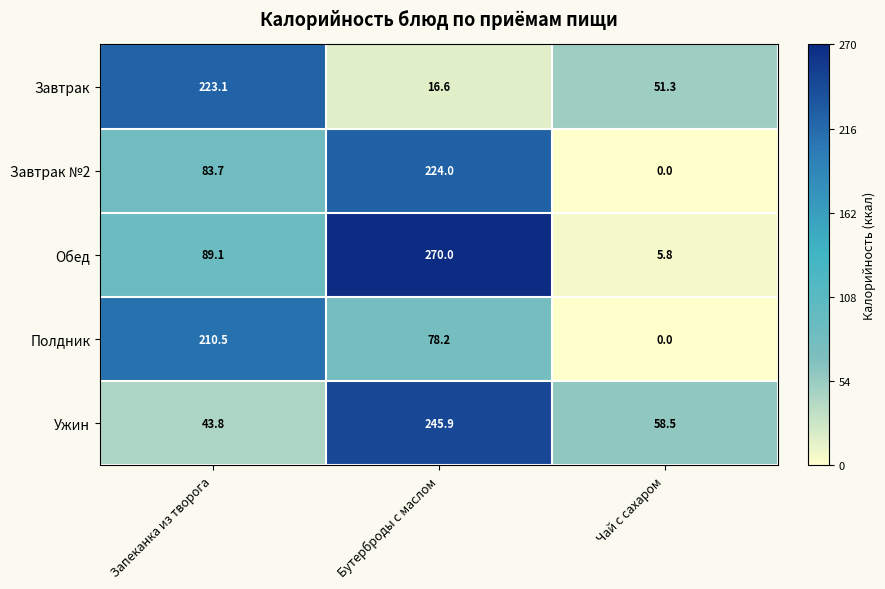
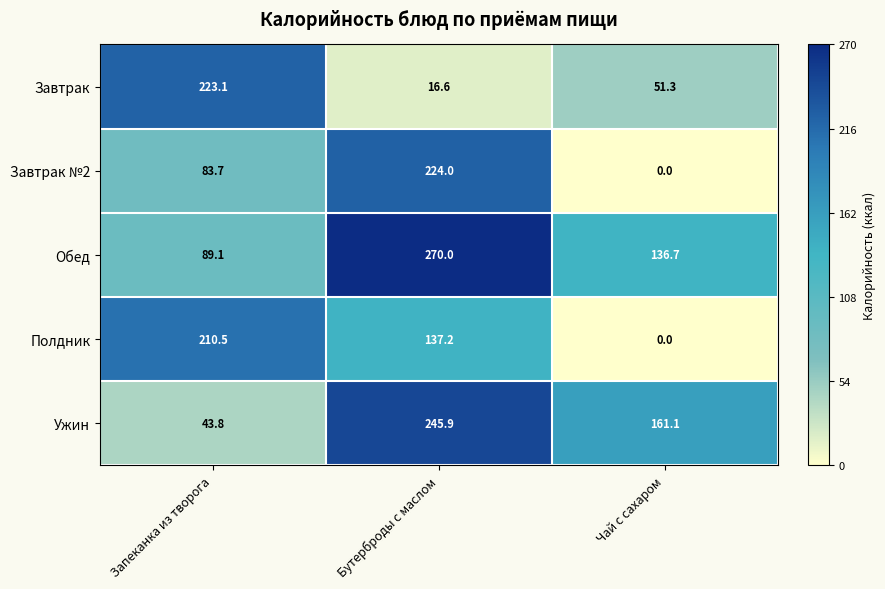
Обед, Чай с сахаром: 5.8 -> 136.7
Полдник, Бутерброды с маслом: 78.2 -> 137.2
Ужин, Чай с сахаром: 58.5 -> 161.1
